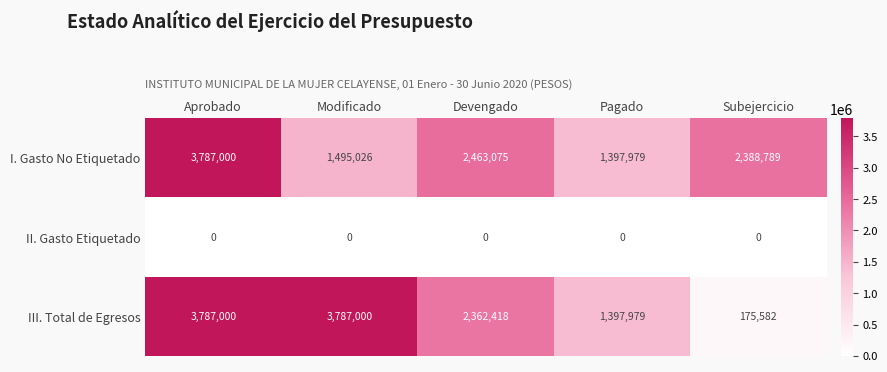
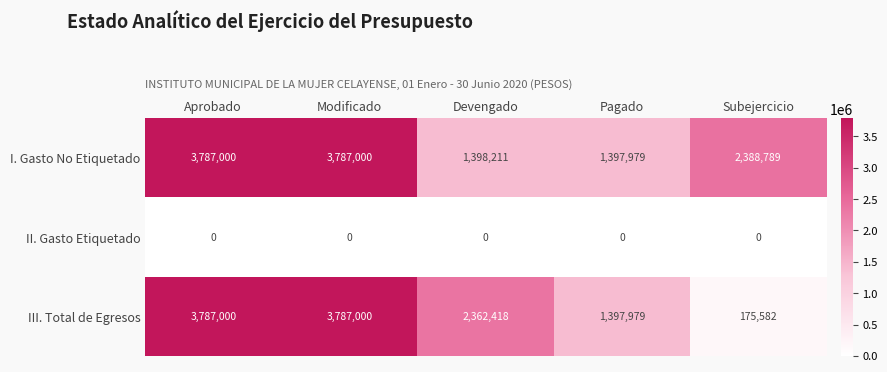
I. Gasto No Etiquetado, Modificado: 1,495,026 -> 3,787,000
I. Gasto No Etiquetado, Devengado: 2,463,075 -> 1,398,211
